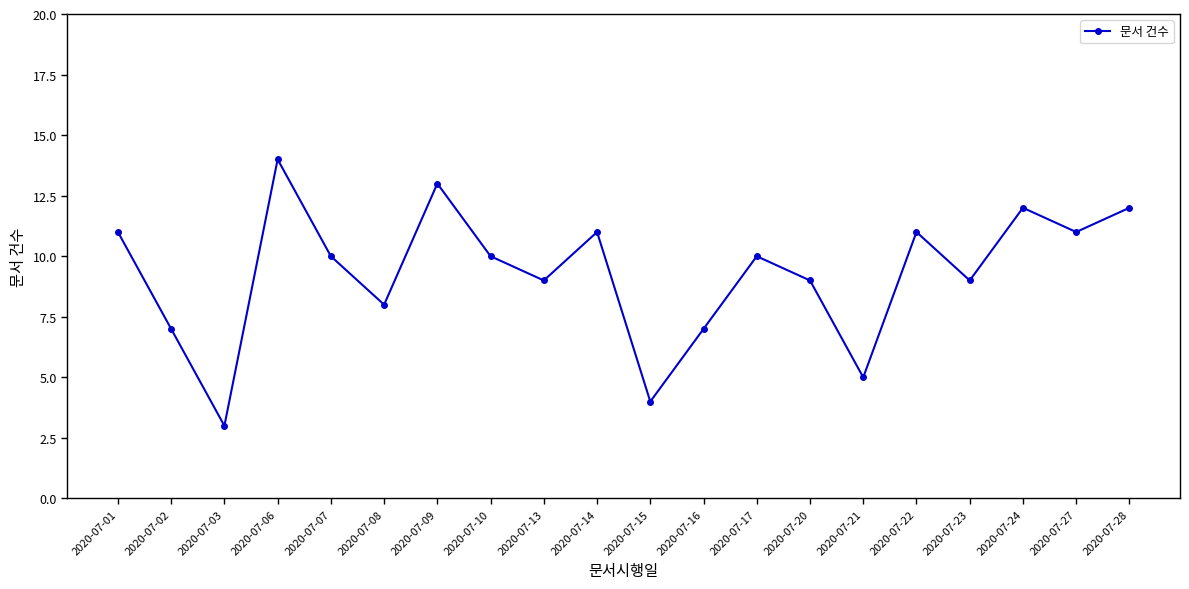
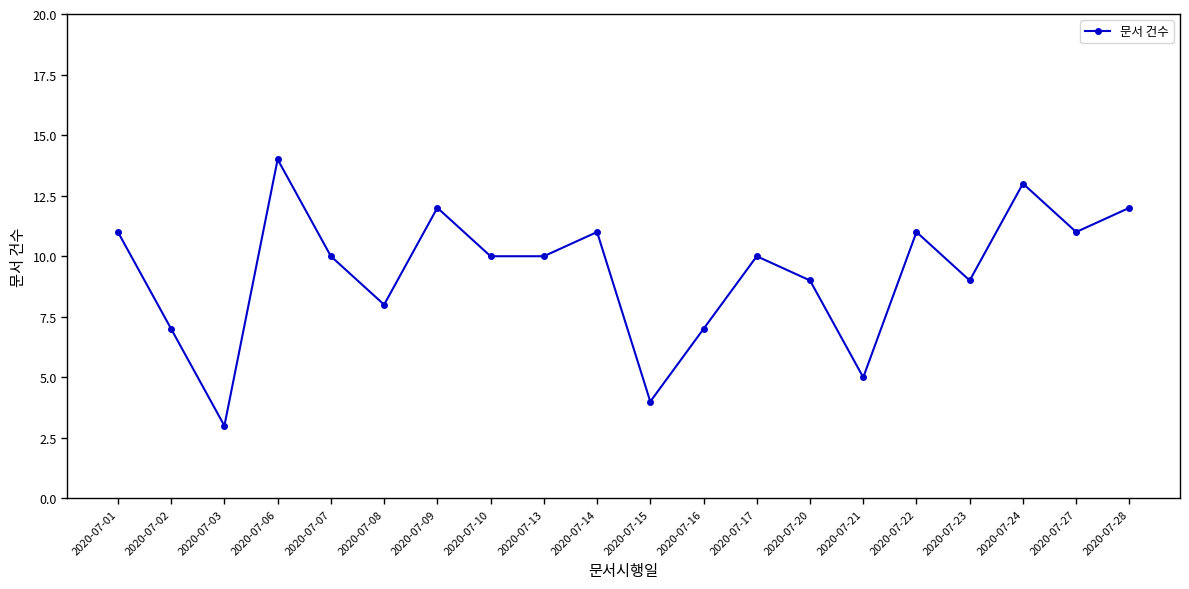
2020-07-09: 13 -> 12
2020-07-13: 9 -> 10
2020-07-24: 12 -> 13
